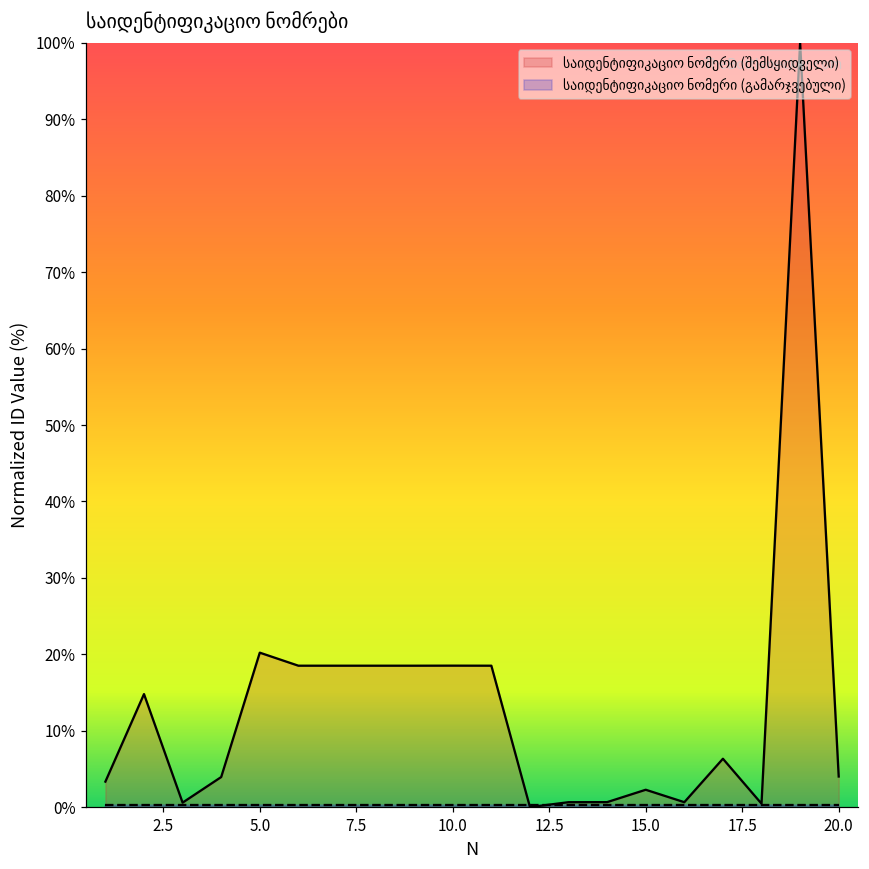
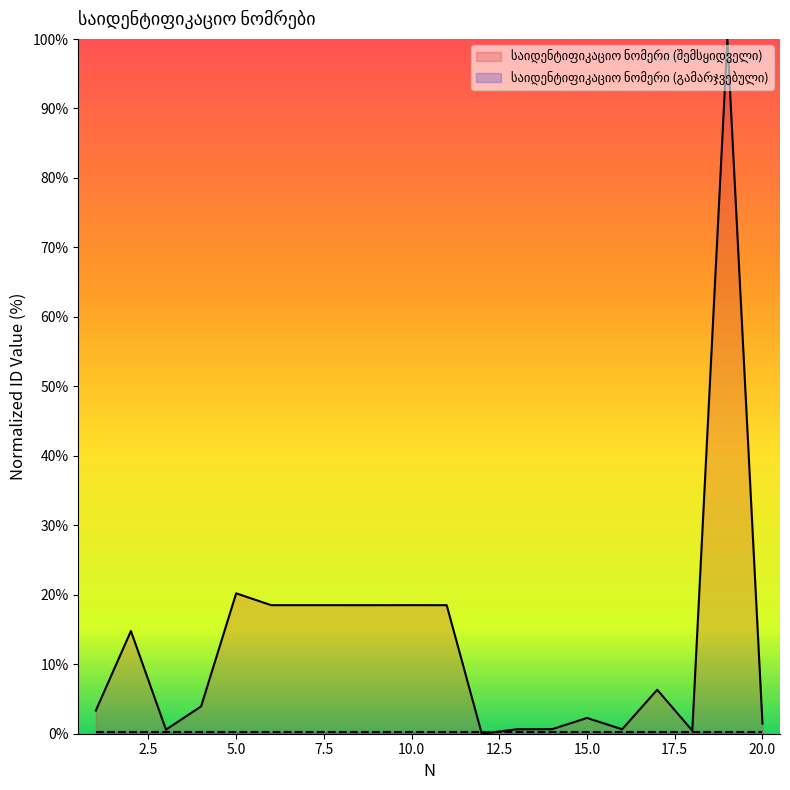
საიდენტიფიკაციო ნომერი (შემსყიდველი), 20.0: 4% -> 1%
